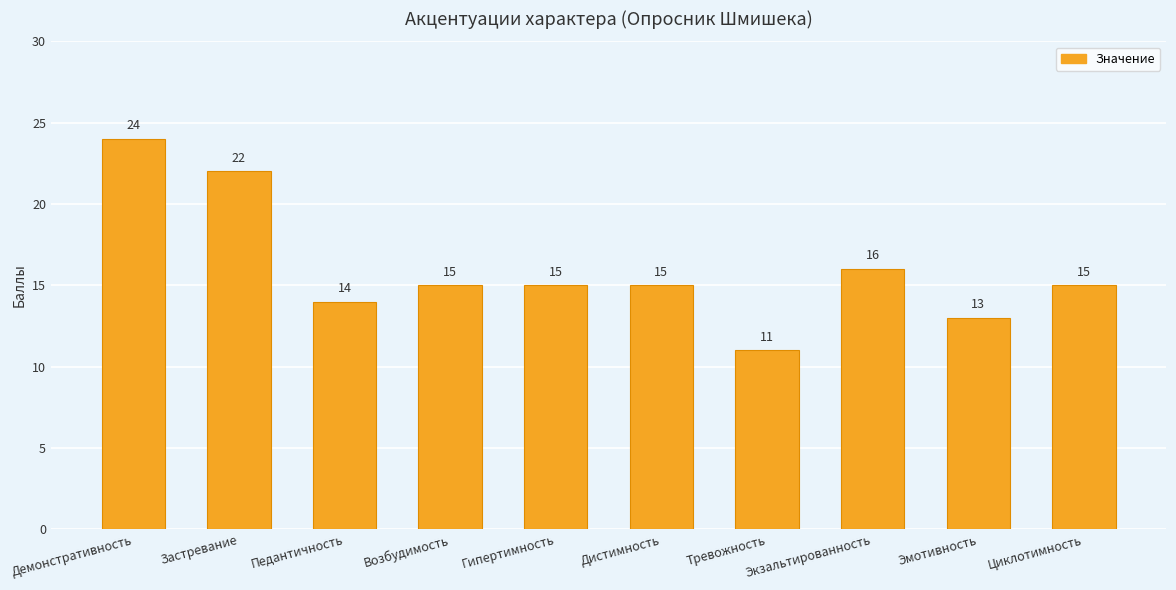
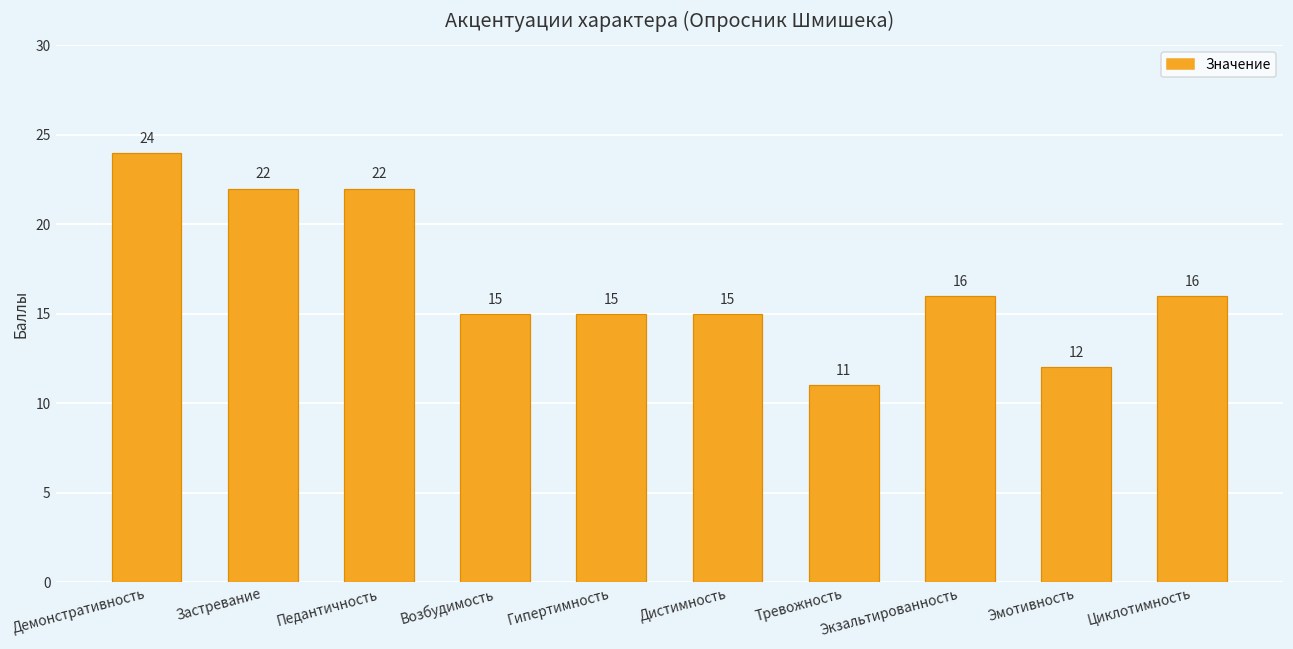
Педантичность: 14 -> 22
Эмотивность: 13 -> 12
Циклотимность: 15 -> 16
